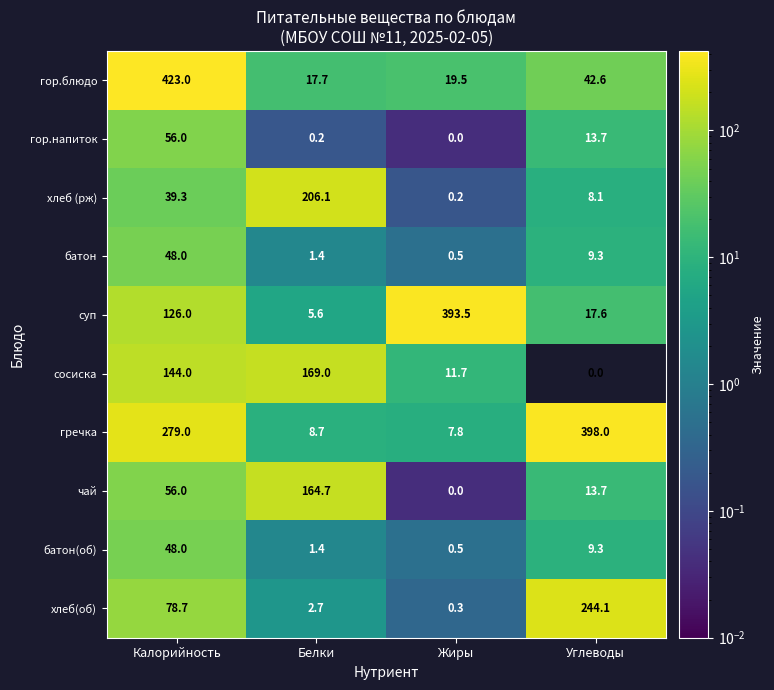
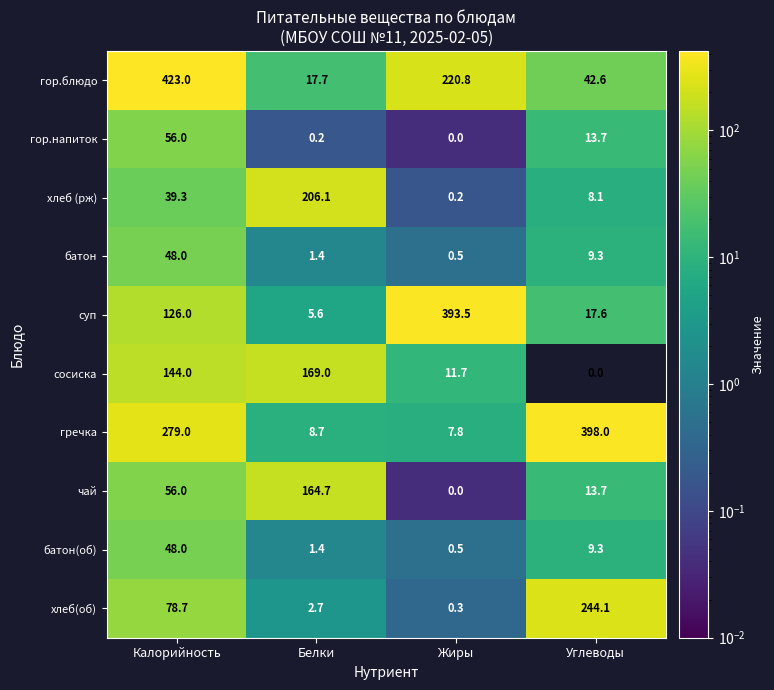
гор.блюдо, Жиры: 19.5 -> 220.8
